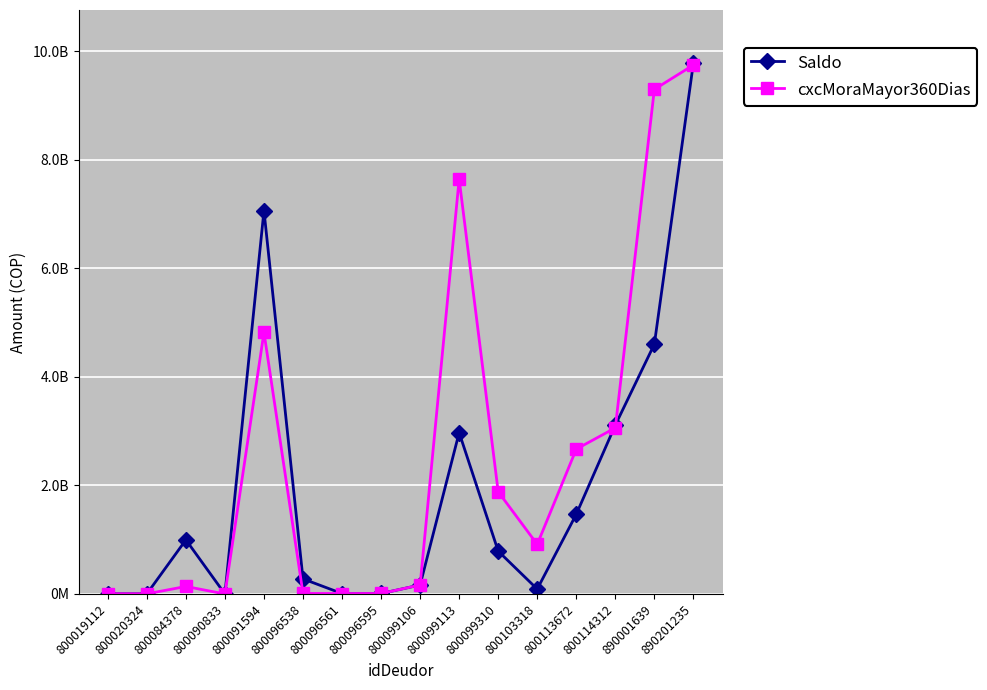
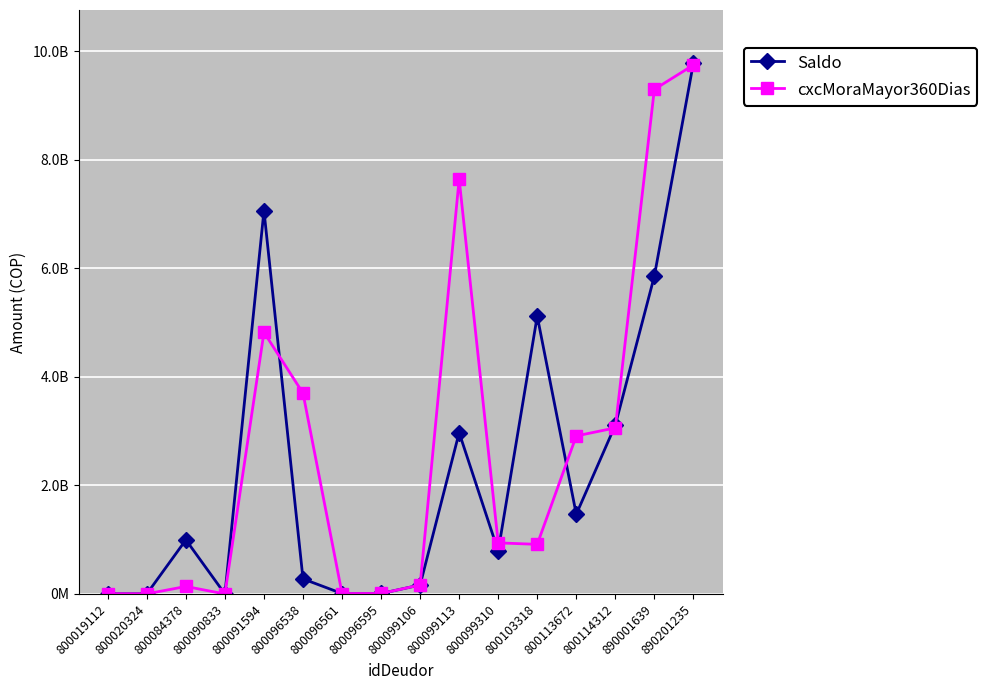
cxcMoraMayor360Dias, 800096538: 0 -> 3700000000
cxcMoraMayor360Dias, 800099310: 1900000000 -> 900000000
Saldo, 800103318: 100000000 -> 5100000000
cxcMoraMayor360Dias, 800113672: 2700000000 -> 2900000000
Saldo, 890001639: 4600000000 -> 5900000000
